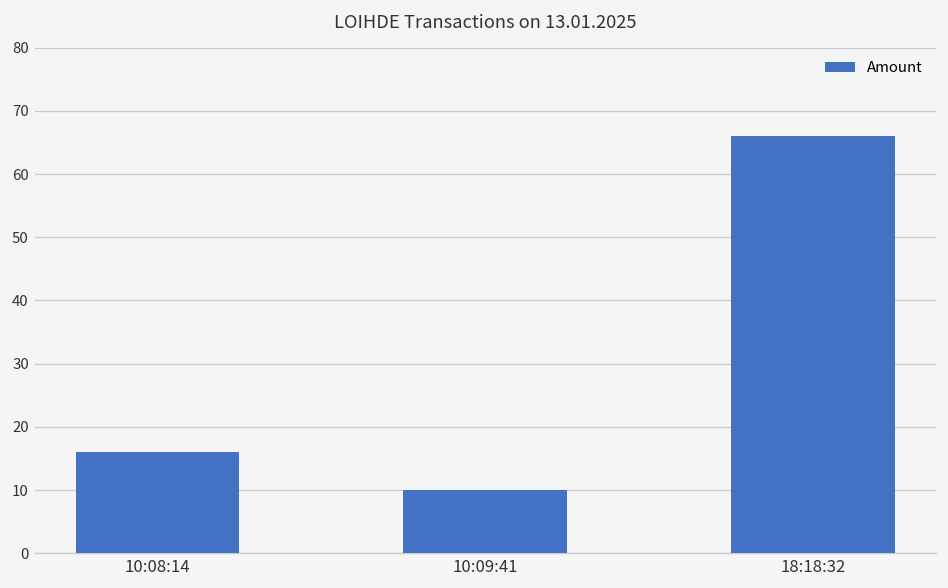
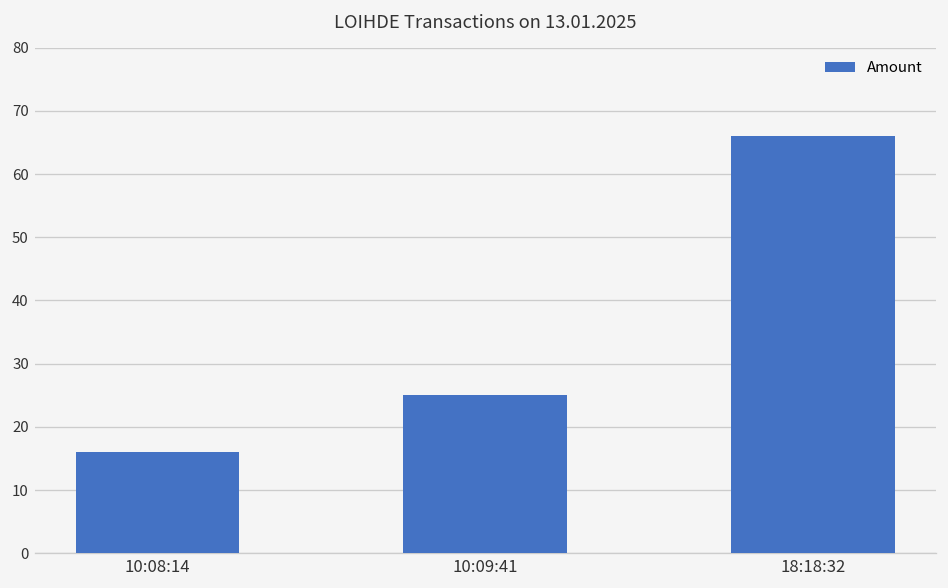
10:09:41: 10 -> 25
